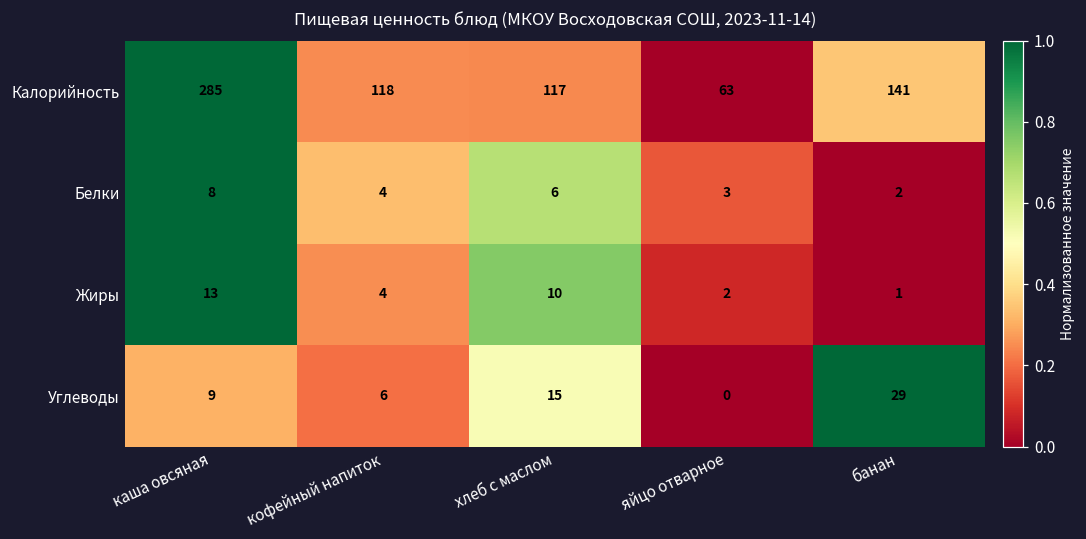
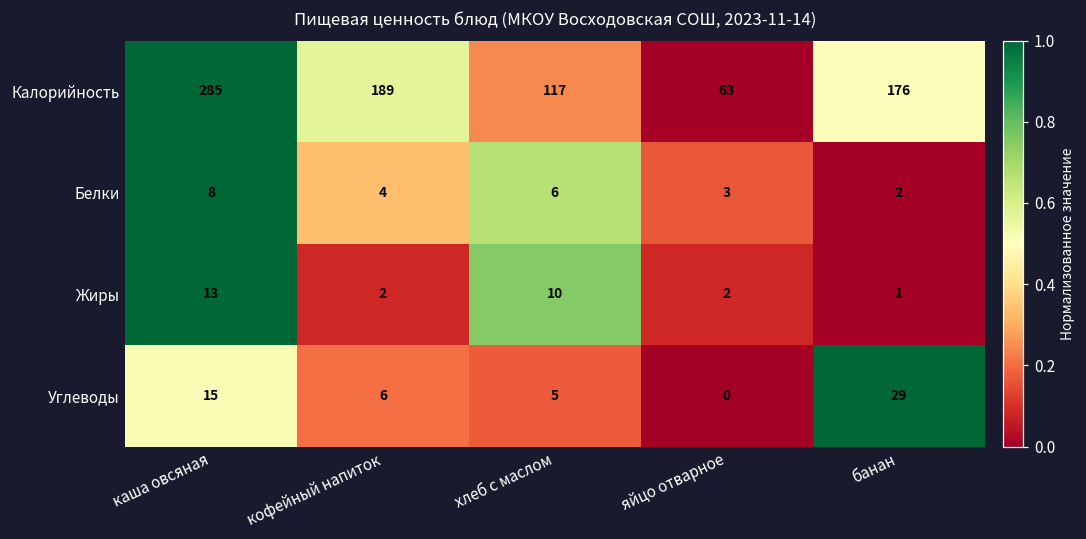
Калорийность, кофейный напиток: 118 -> 189
Калорийность, банан: 141 -> 176
Жиры, кофейный напиток: 4 -> 2
Углеводы, каша овсяная: 9 -> 15
Углеводы, хлеб с маслом: 15 -> 5
